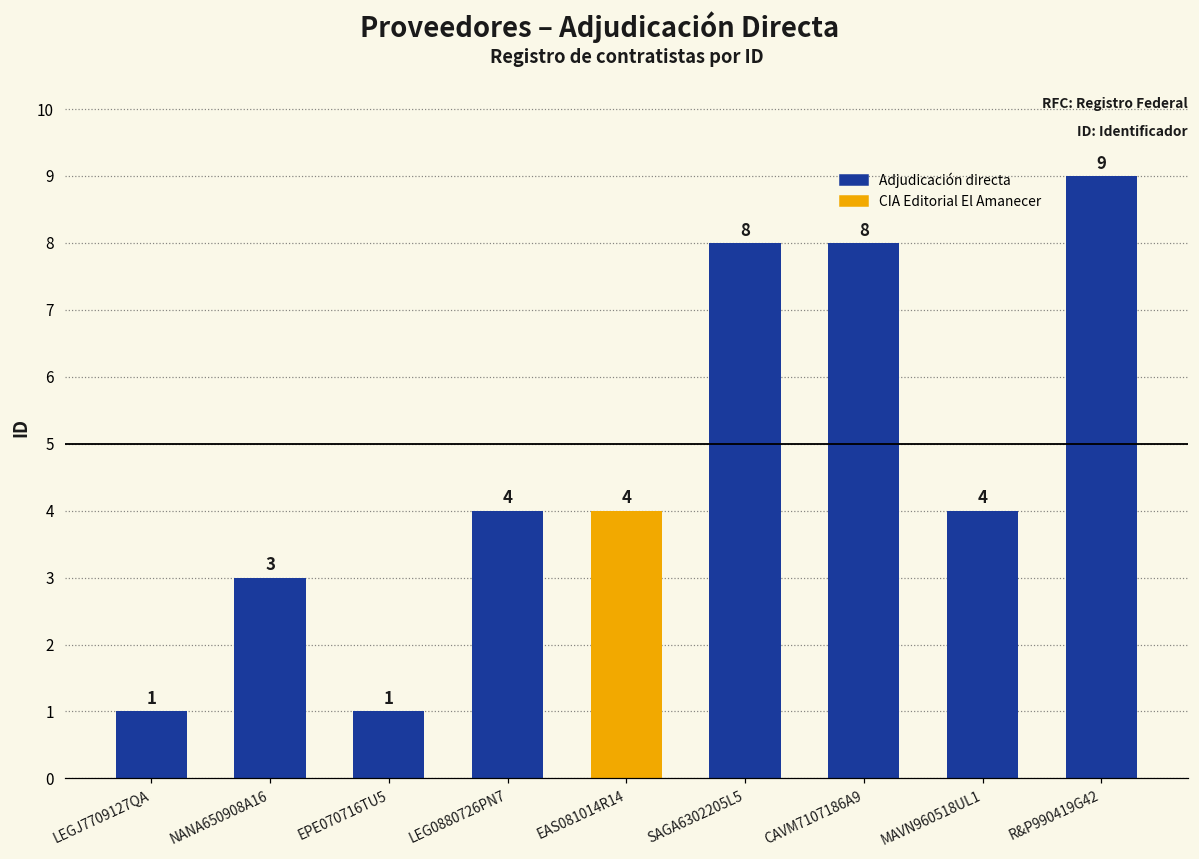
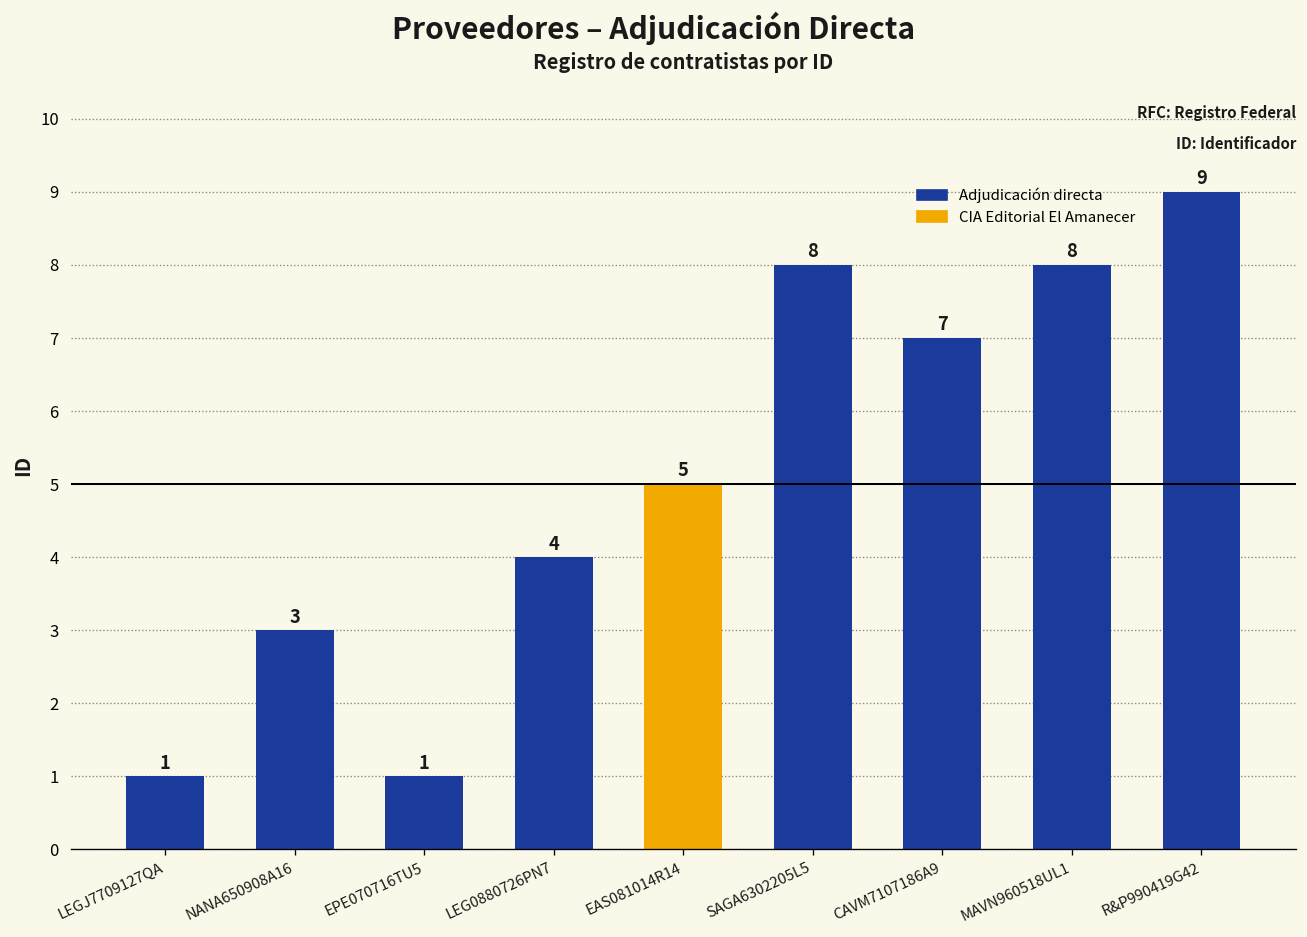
EAS081014R14: 4 -> 5
CAVM7107186A9: 8 -> 7
MAVN960518UL1: 4 -> 8
